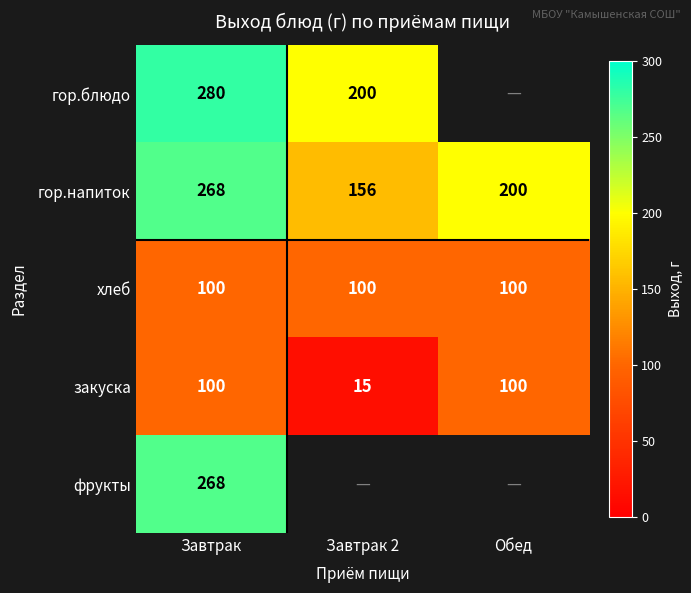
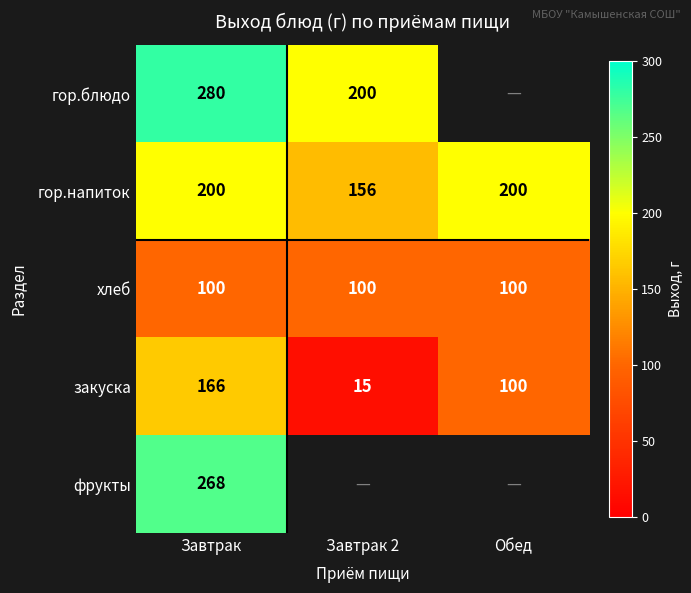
гор.напиток, Завтрак: 268 -> 200
закуска, Завтрак: 100 -> 166
